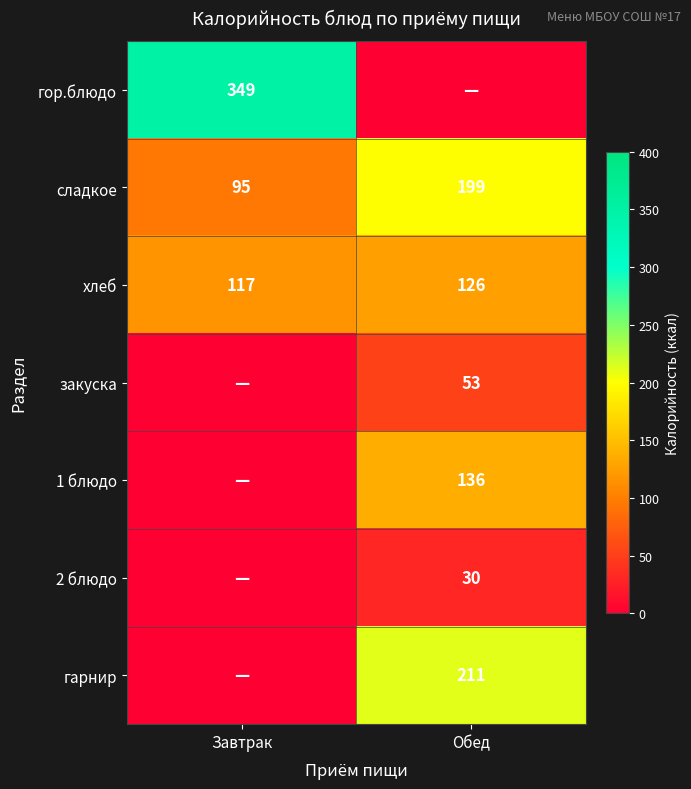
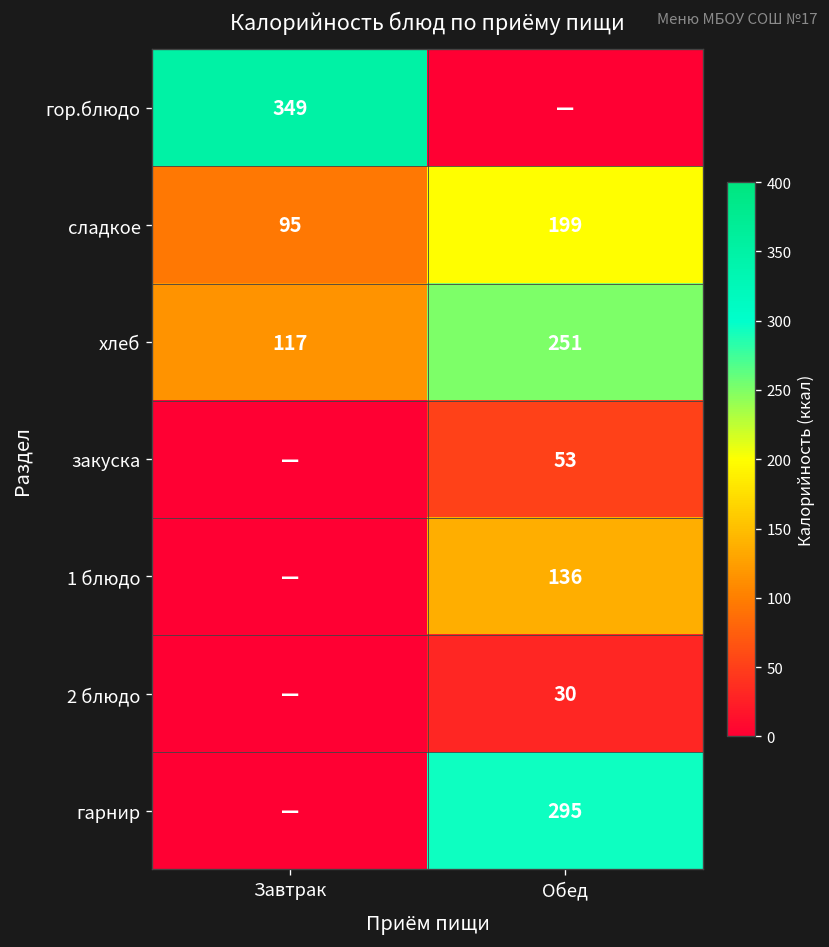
хлеб, Обед: 126 -> 251
гарнир, Обед: 211 -> 295
